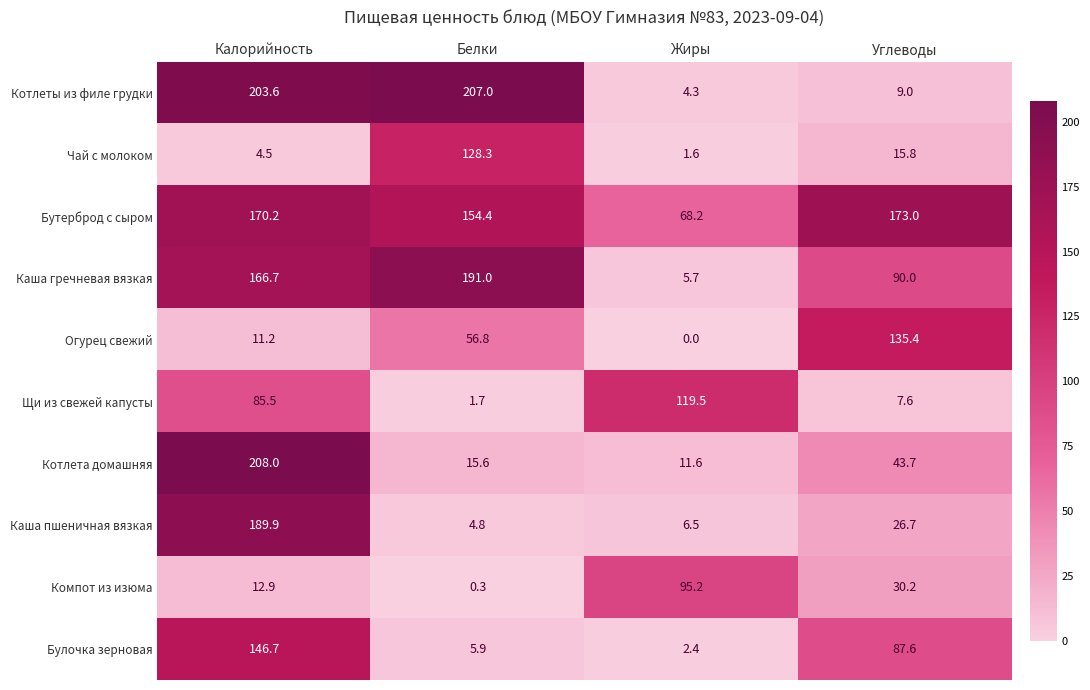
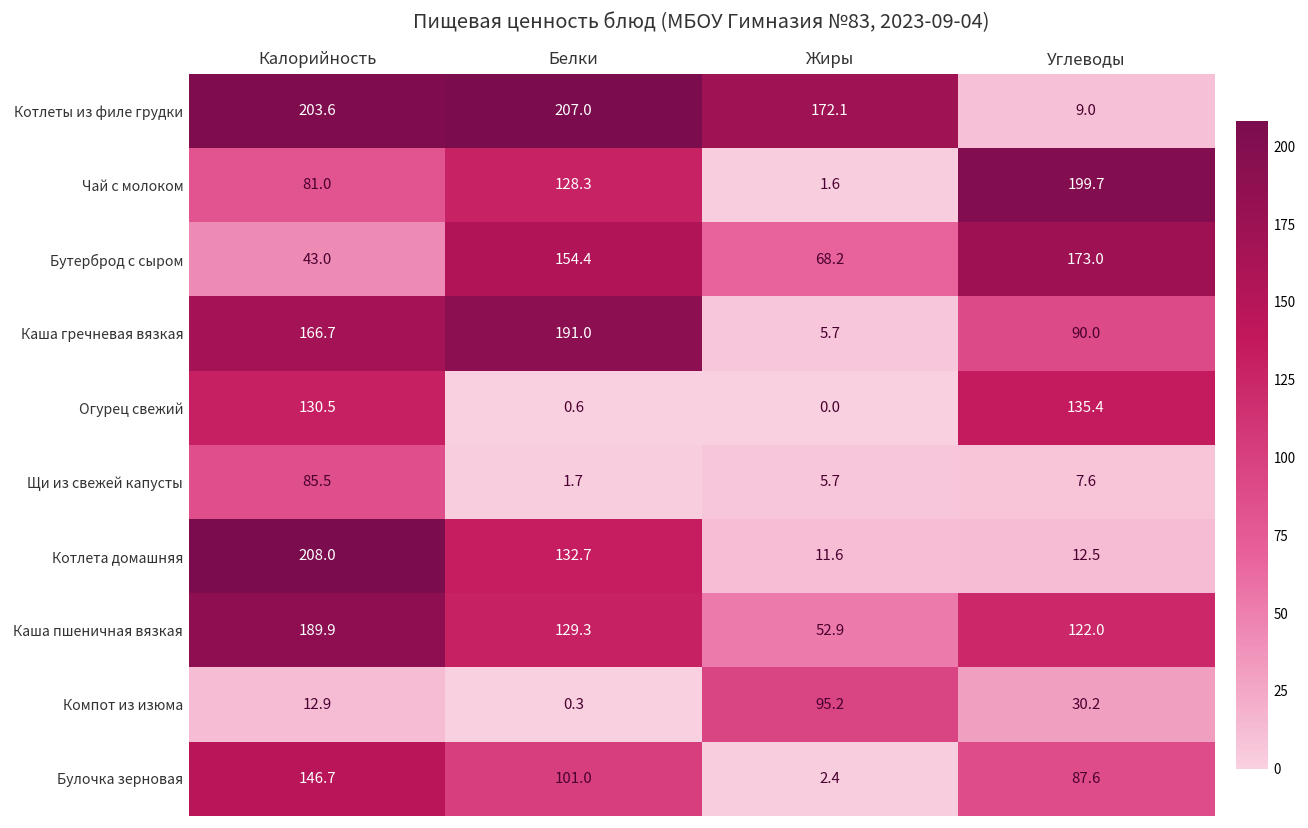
Котлеты из филе грудки, Жиры: 4.3 -> 172.1
Чай с молоком, Калорийность: 4.5 -> 81.0
Чай с молоком, Углеводы: 15.8 -> 199.7
Бутерброд с сыром, Калорийность: 170.2 -> 43.0
Огурец свежий, Калорийность: 11.2 -> 130.5
Огурец свежий, Белки: 56.8 -> 0.6
Щи из свежей капусты, Жиры: 119.5 -> 5.7
Котлета домашняя, Белки: 15.6 -> 132.7
Котлета домашняя, Углеводы: 43.7 -> 12.5
Каша пшеничная вязкая, Белки: 4.8 -> 129.3
Каша пшеничная вязкая, Жиры: 6.5 -> 52.9
Каша пшеничная вязкая, Углеводы: 26.7 -> 122.0
Булочка зерновая, Белки: 5.9 -> 101.0
